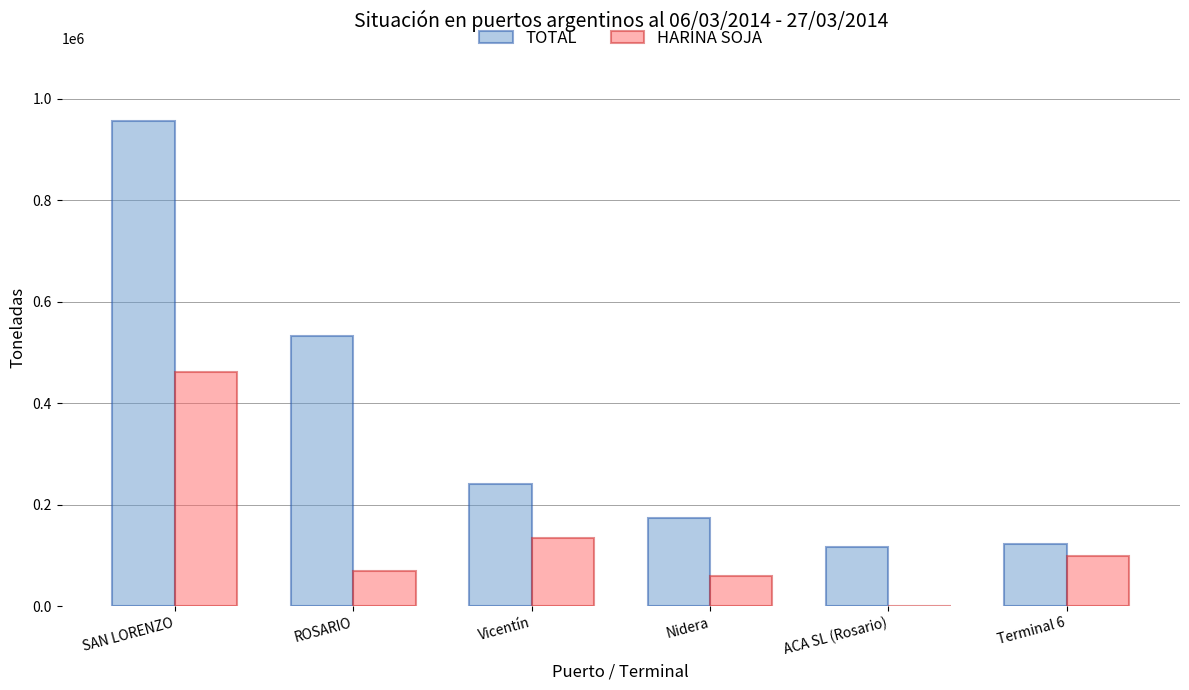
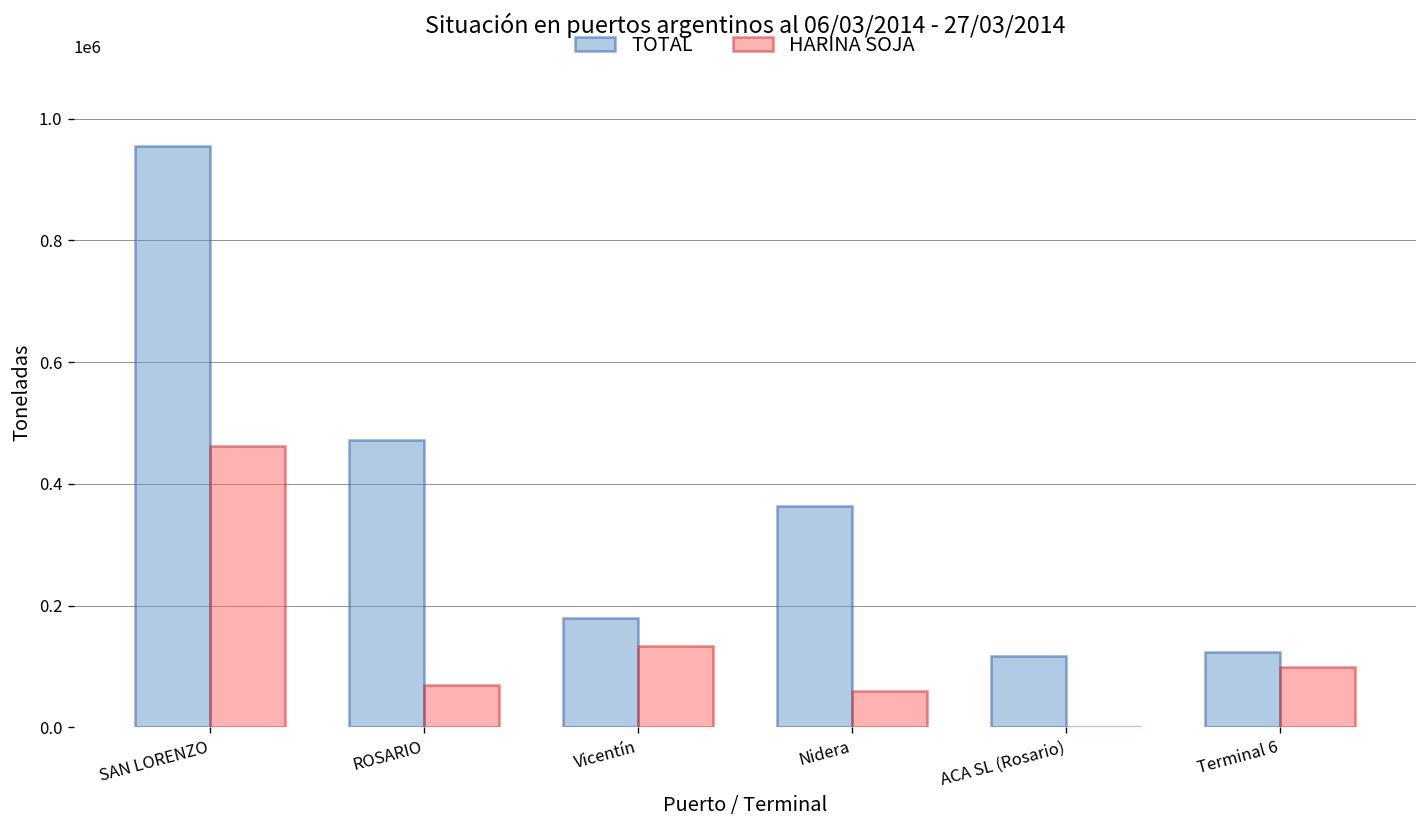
TOTAL, ROSARIO: 530000 -> 470000
TOTAL, Vicentín: 240000 -> 180000
TOTAL, Nidera: 170000 -> 360000
